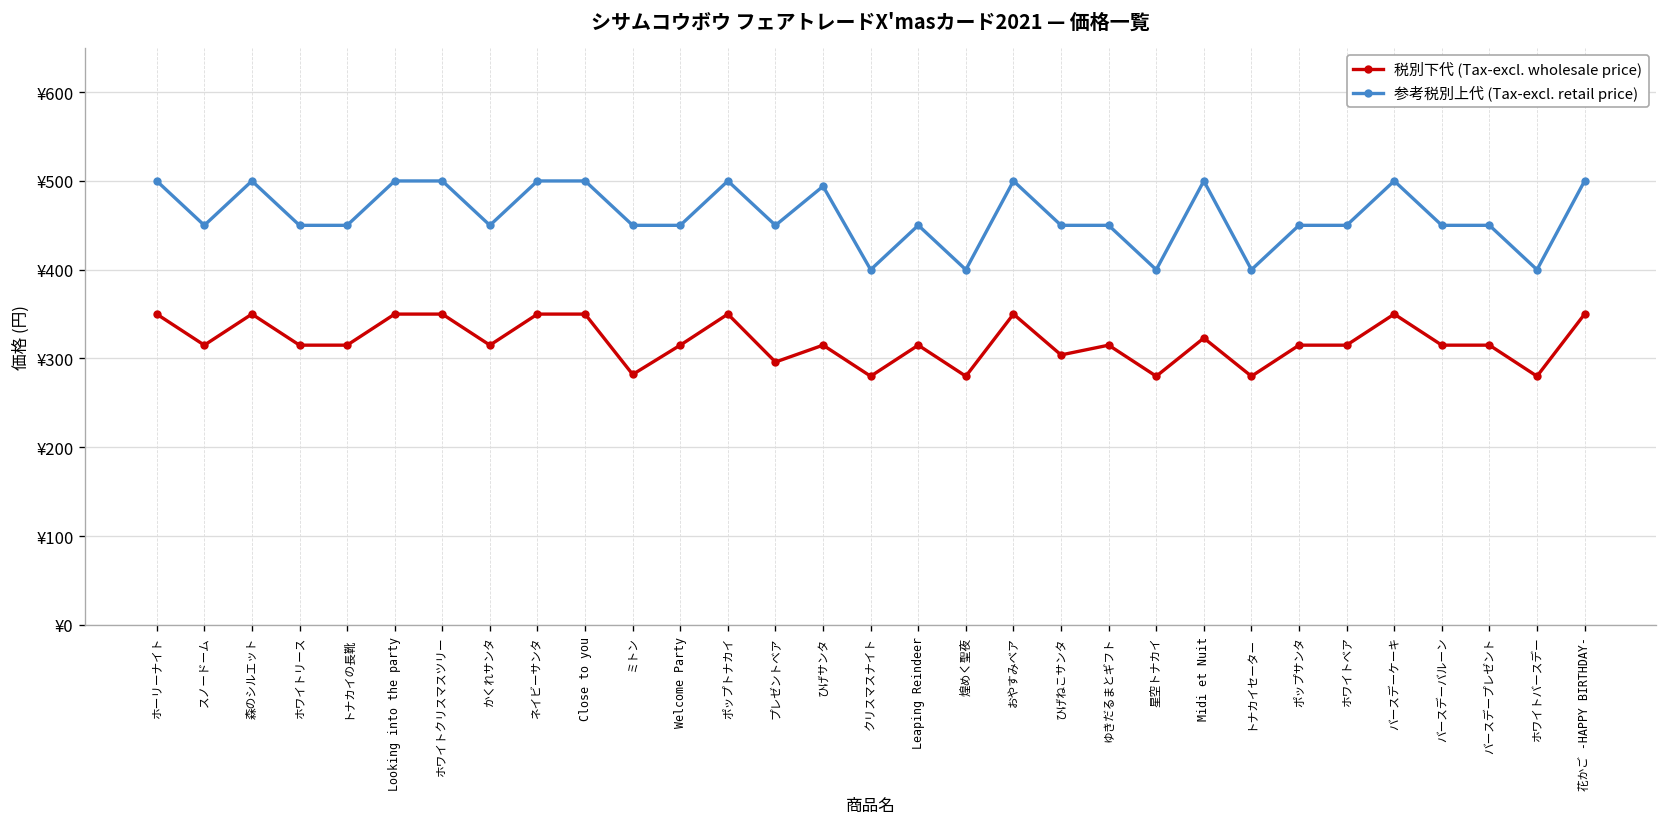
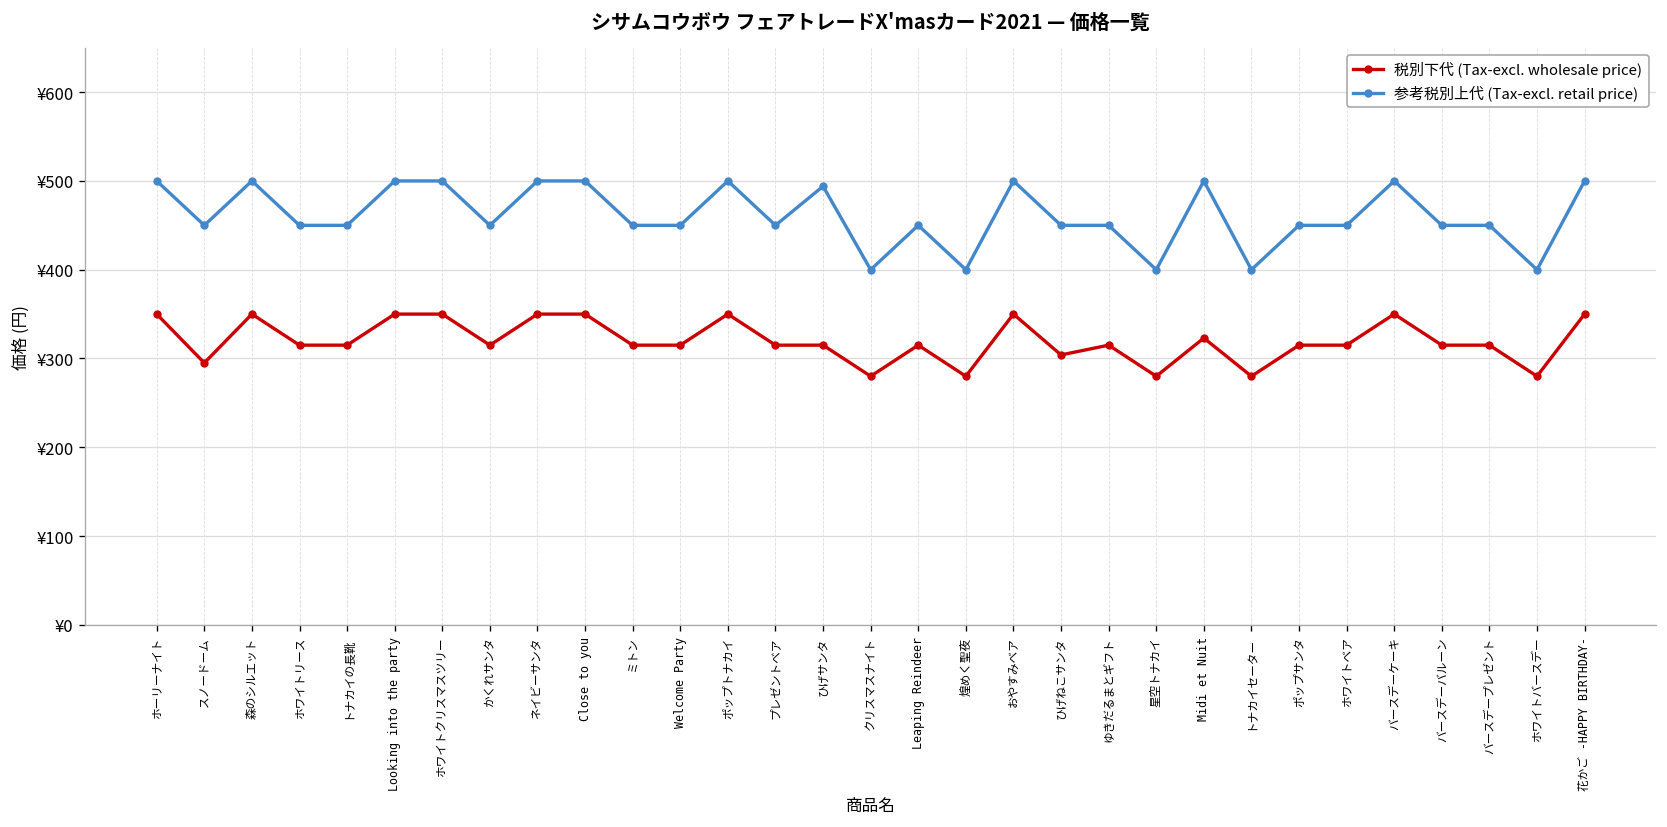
税別下代 (Tax-excl. wholesale price), スノードーム: ¥320 -> ¥300
税別下代 (Tax-excl. wholesale price), ミトン: ¥280 -> ¥320
税別下代 (Tax-excl. wholesale price), プレゼントベア: ¥300 -> ¥320
